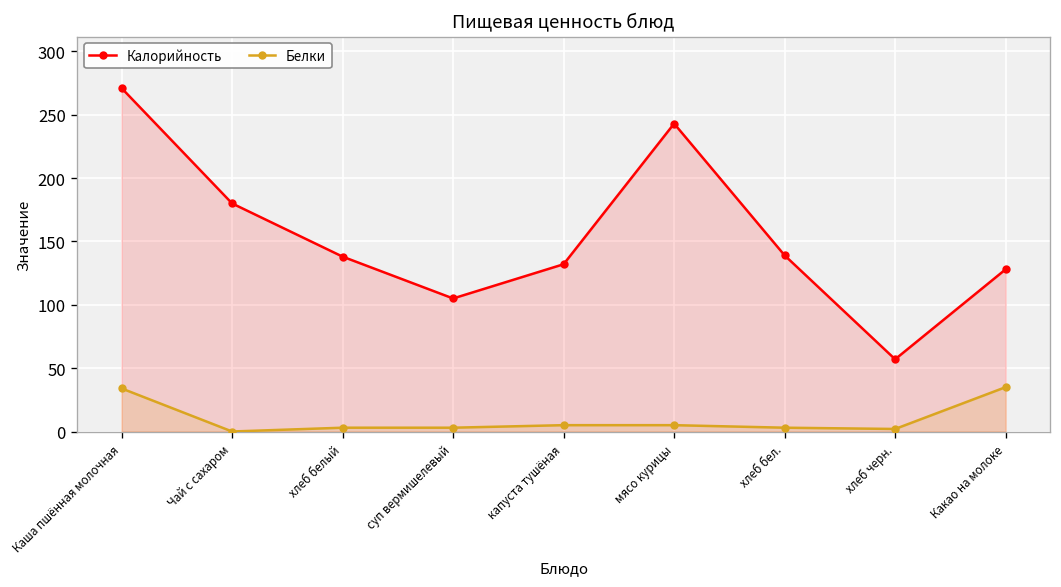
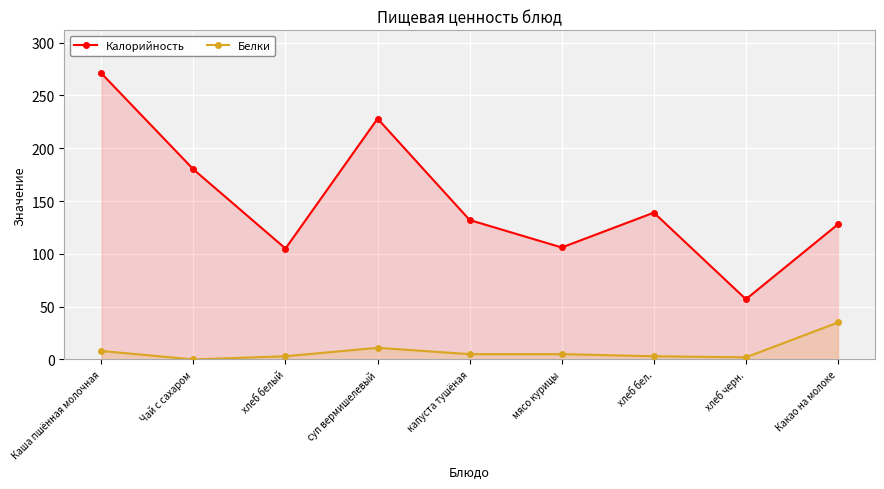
Белки, Каша пшённая молочная: 34 -> 8
Калорийность, хлеб белый: 138 -> 105
Калорийность, суп вермишелевый: 105 -> 228
Белки, суп вермишелевый: 3 -> 11
Калорийность, мясо курицы: 243 -> 106
